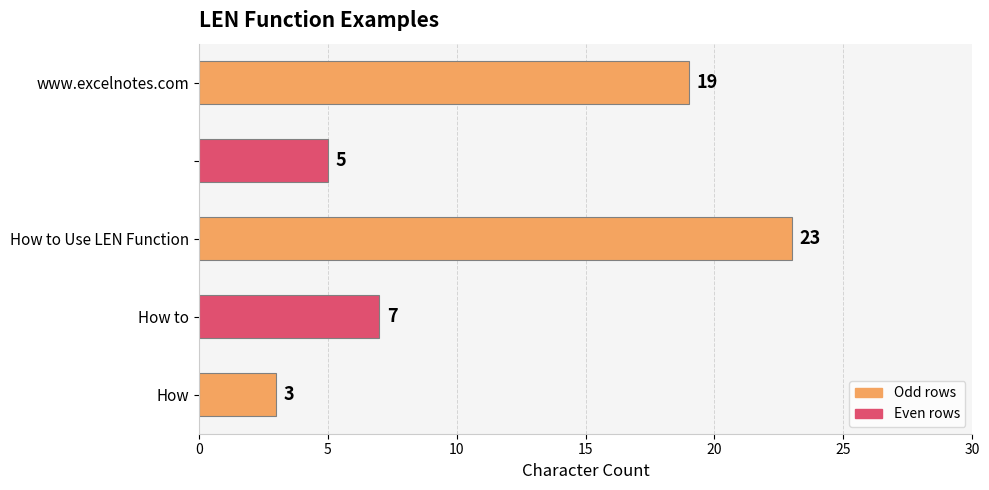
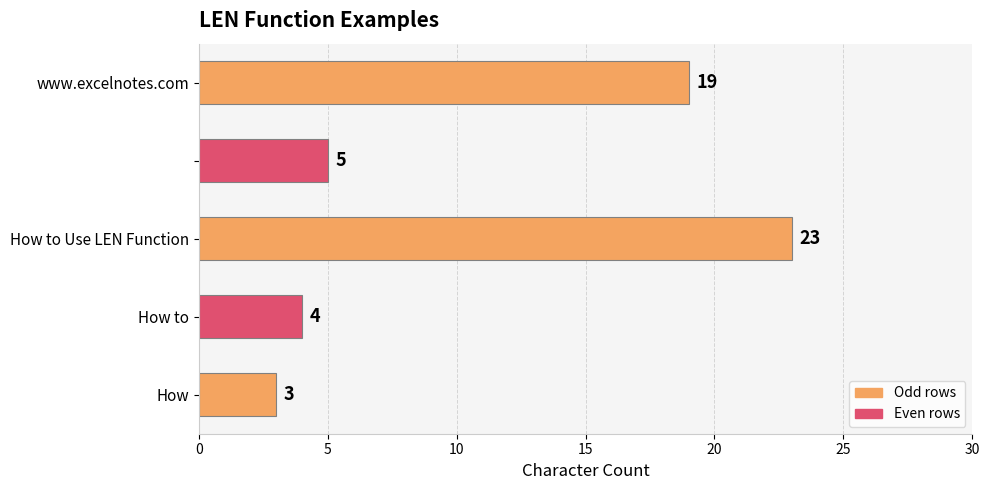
How to: 7 -> 4
